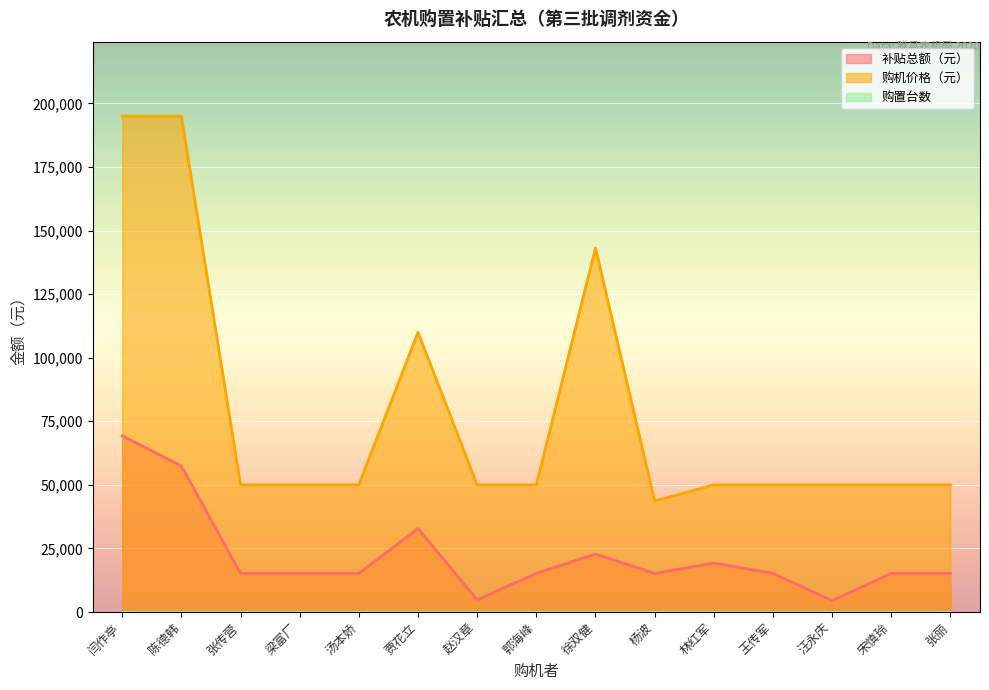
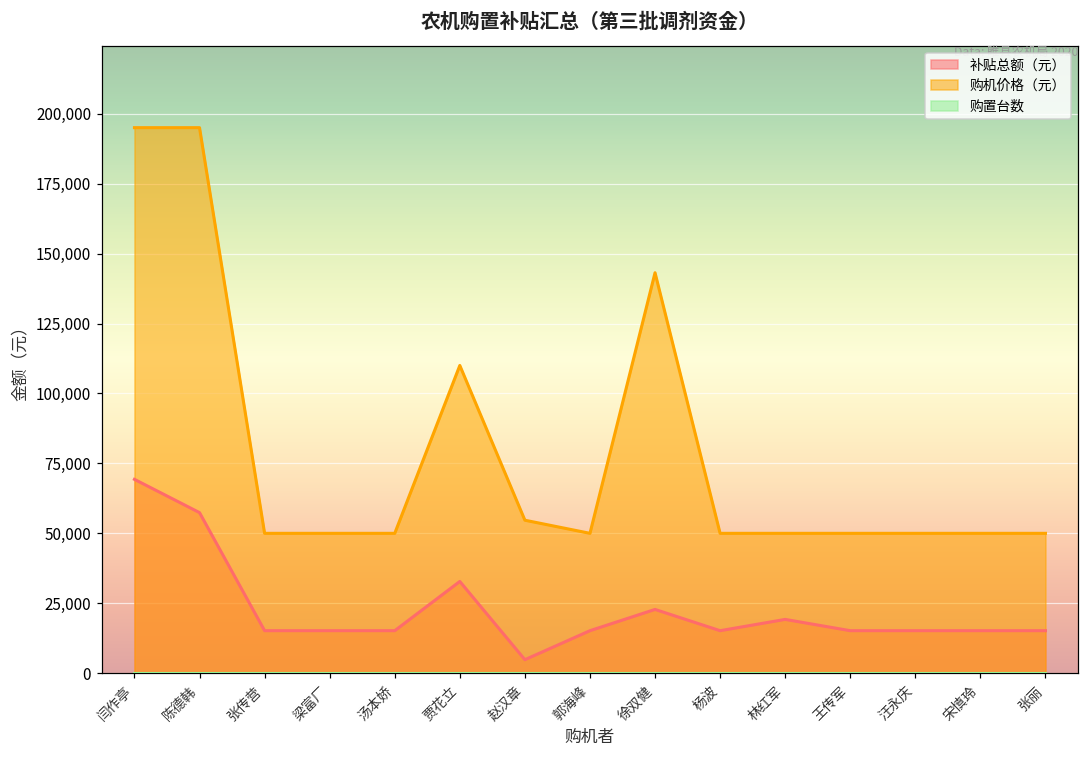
购机价格（元）, 赵汉章: 50,000 -> 55,000
购机价格（元）, 杨波: 44,000 -> 50,000
补贴总额（元）, 汪永庆: 4,000 -> 15,000
